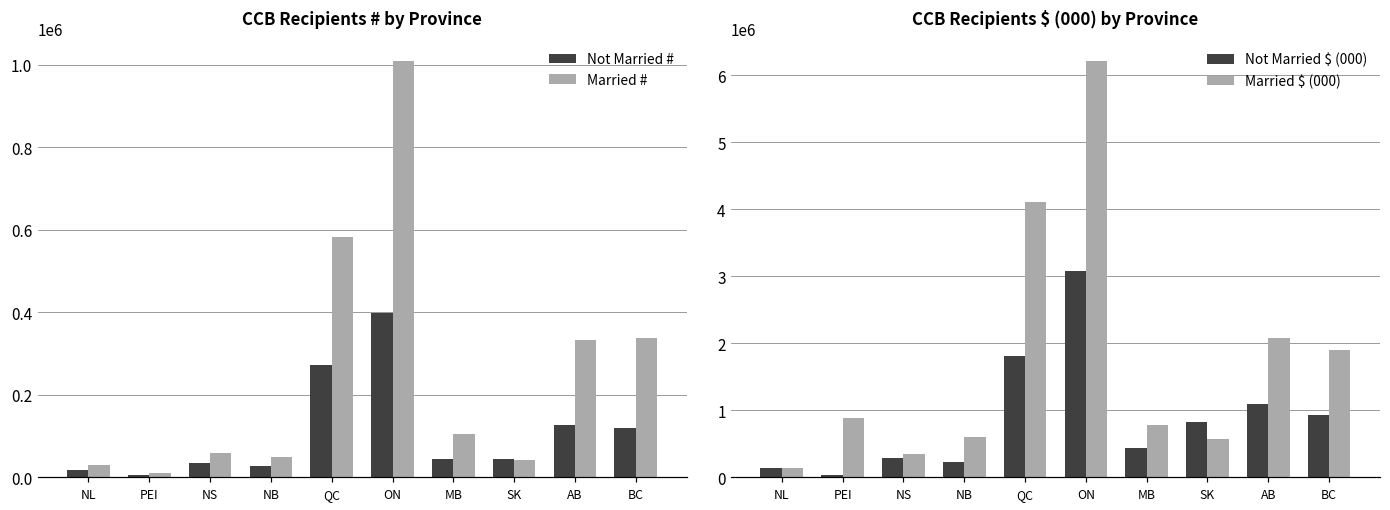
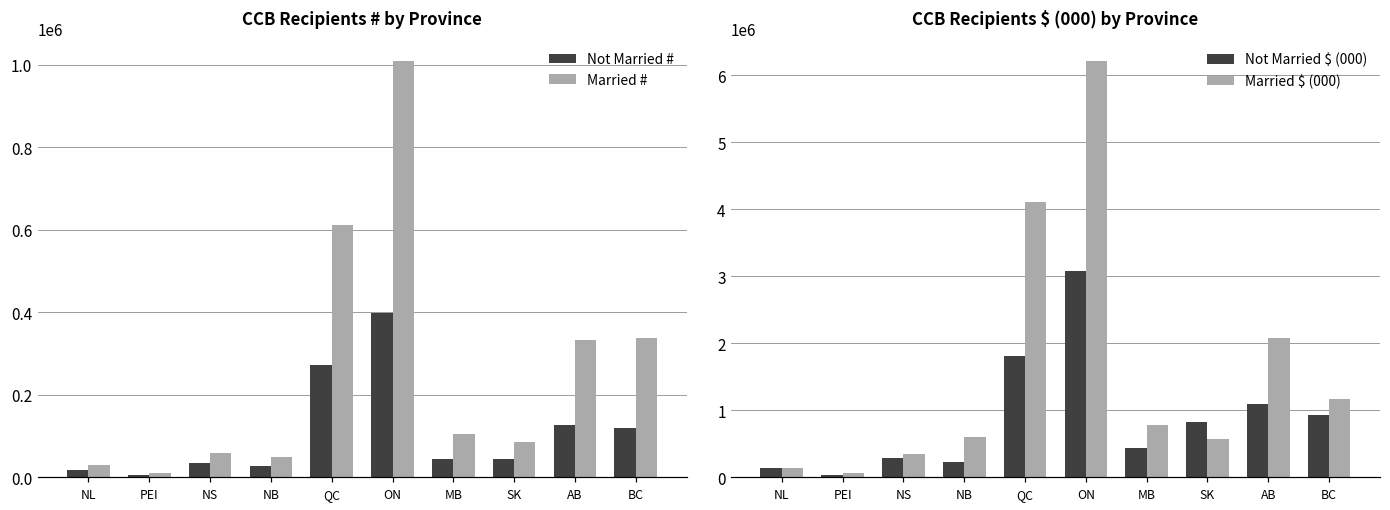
CCB Recipients # by Province, Married #, QC: 580000 -> 610000
CCB Recipients # by Province, Married #, SK: 40000 -> 90000
CCB Recipients $ (000) by Province, Married $ (000), PEI: 900000 -> 100000
CCB Recipients $ (000) by Province, Married $ (000), BC: 1900000 -> 1200000
